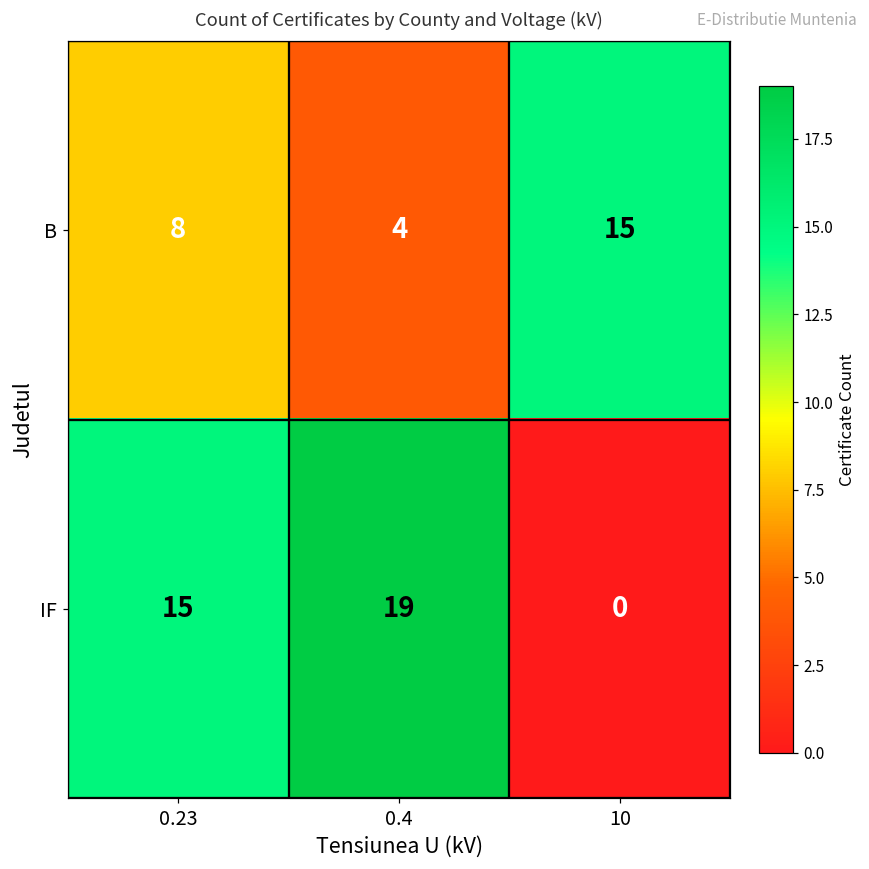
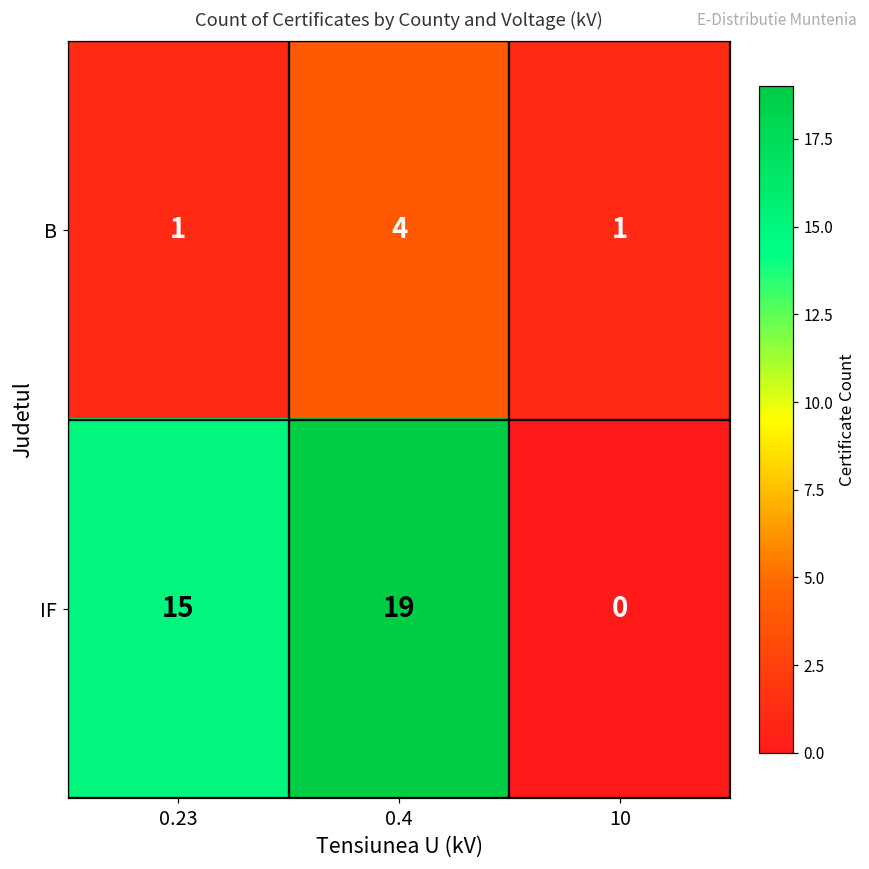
B, 0.23: 8 -> 1
B, 10: 15 -> 1
